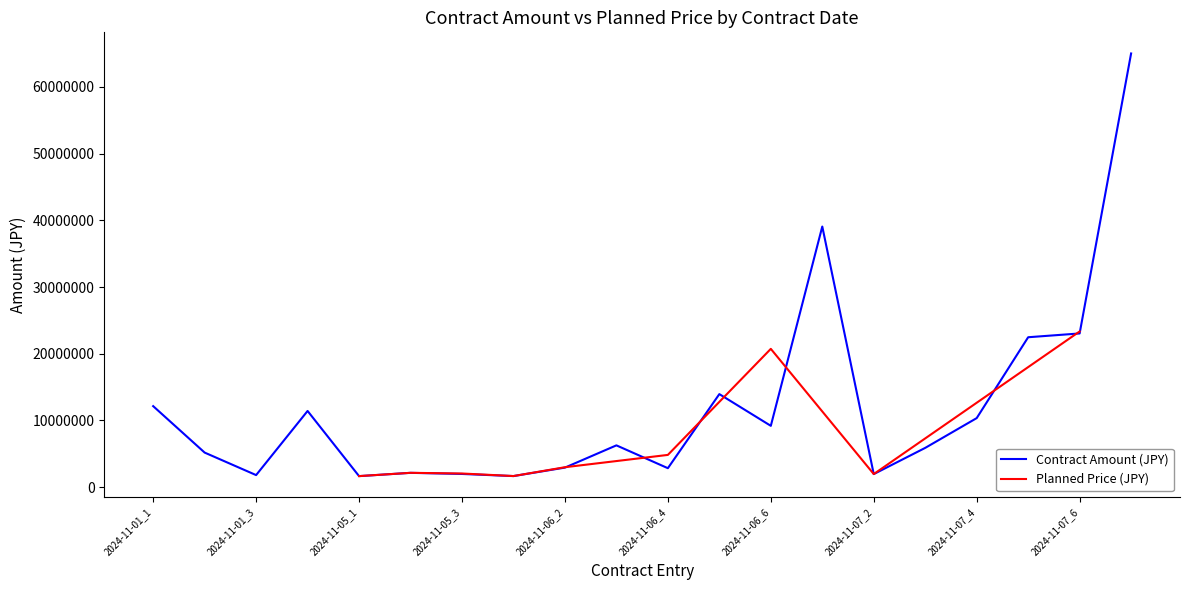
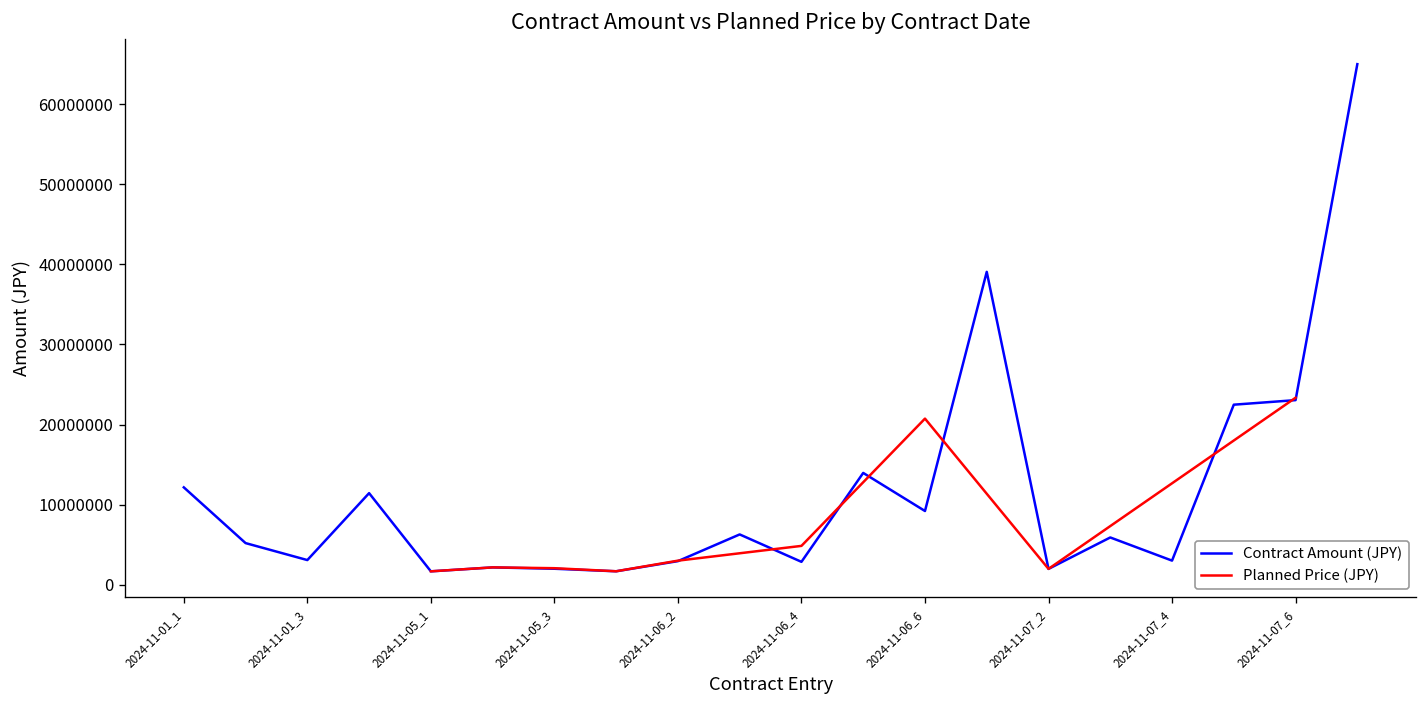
Contract Amount (JPY), 2024-11-01_3: 2000000 -> 3000000
Contract Amount (JPY), 2024-11-07_4: 10000000 -> 3000000
